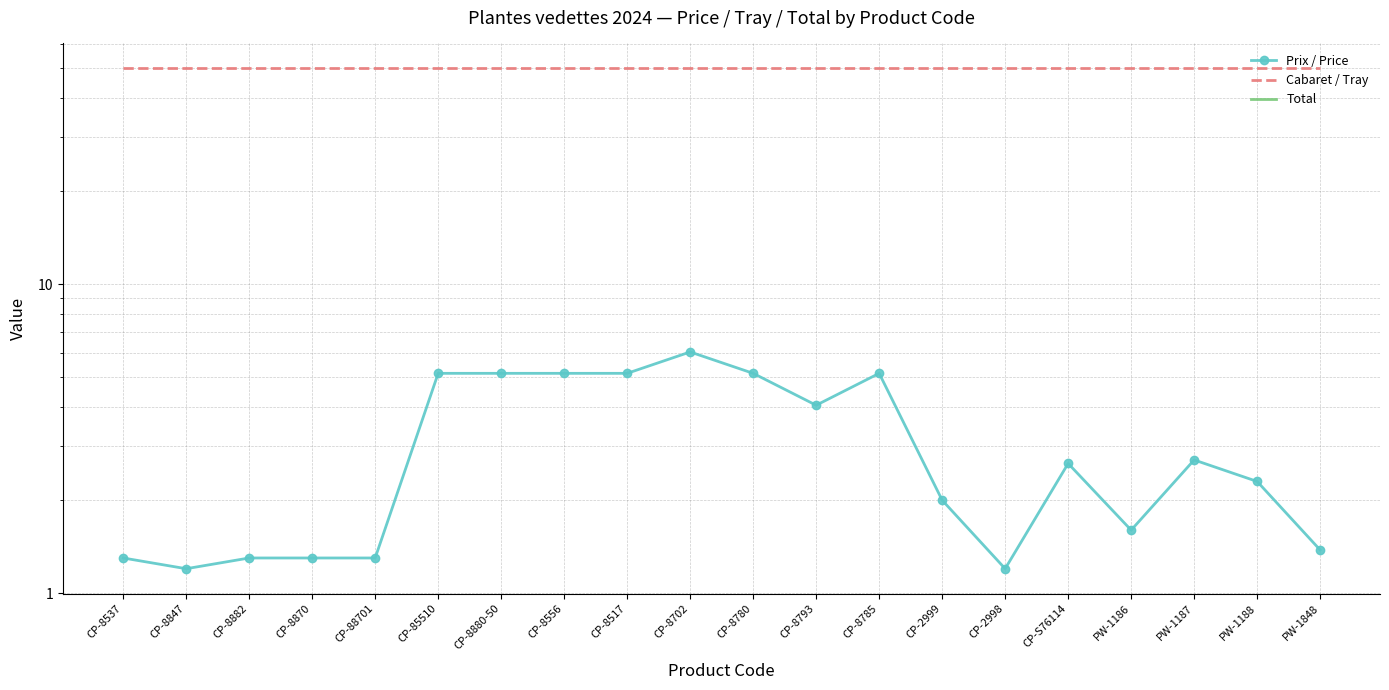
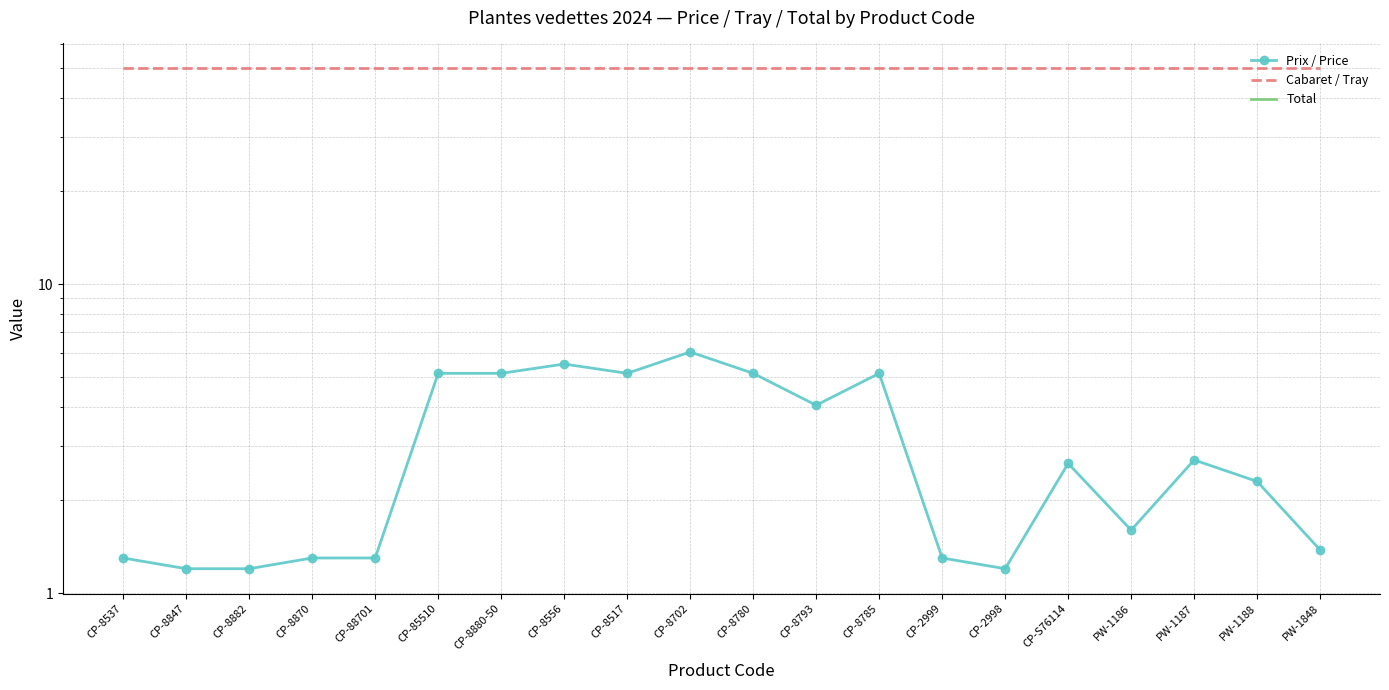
Prix / Price, CP-8882: 1.3 -> 1.2
Prix / Price, CP-8556: 5.2 -> 5.5
Prix / Price, CP-2999: 2.0 -> 1.3
